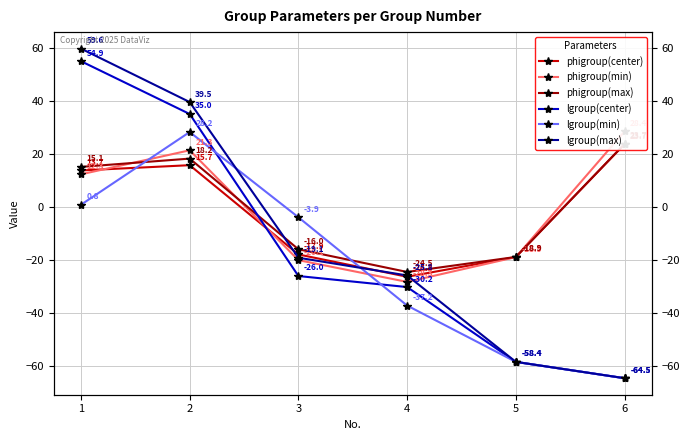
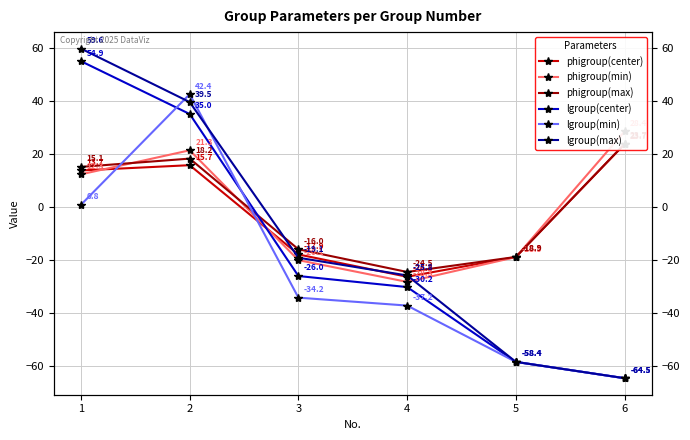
lgroup(min), 2: 28.2 -> 42.4
lgroup(min), 3: -3.9 -> -34.2
